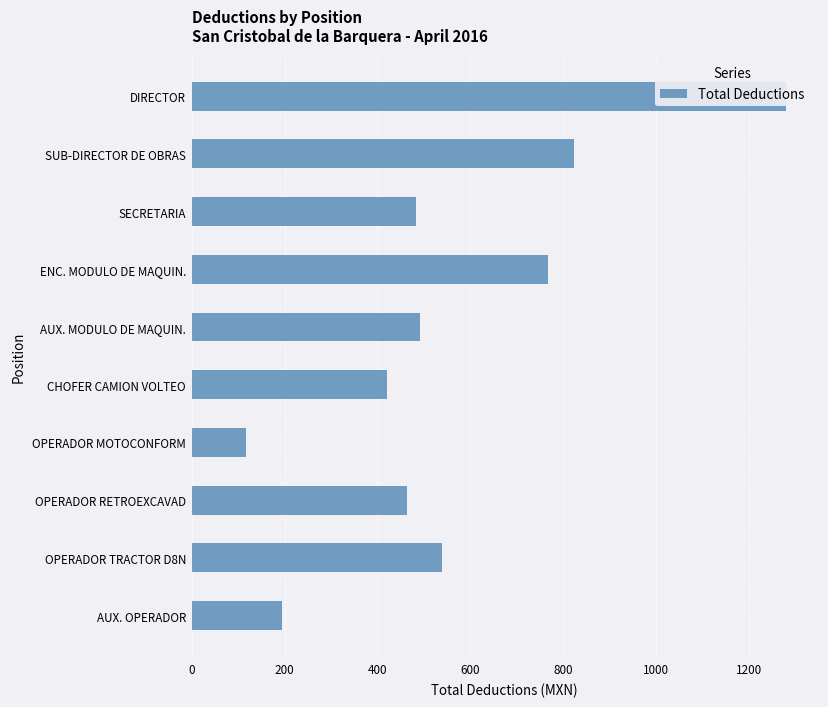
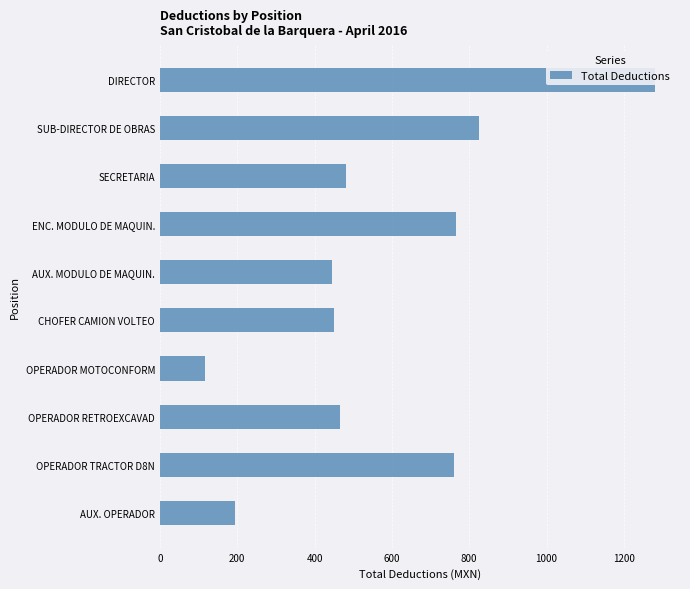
AUX. MODULO DE MAQUIN.: 490 -> 450
CHOFER CAMION VOLTEO: 420 -> 450
OPERADOR TRACTOR D8N: 540 -> 760
